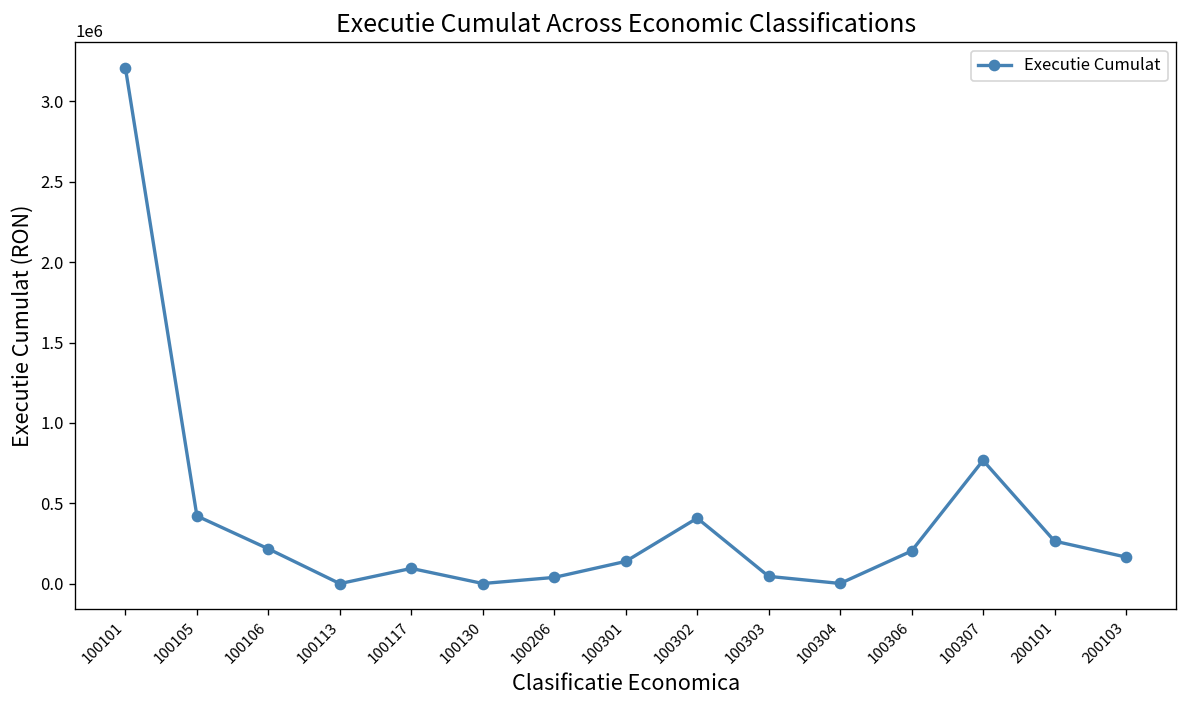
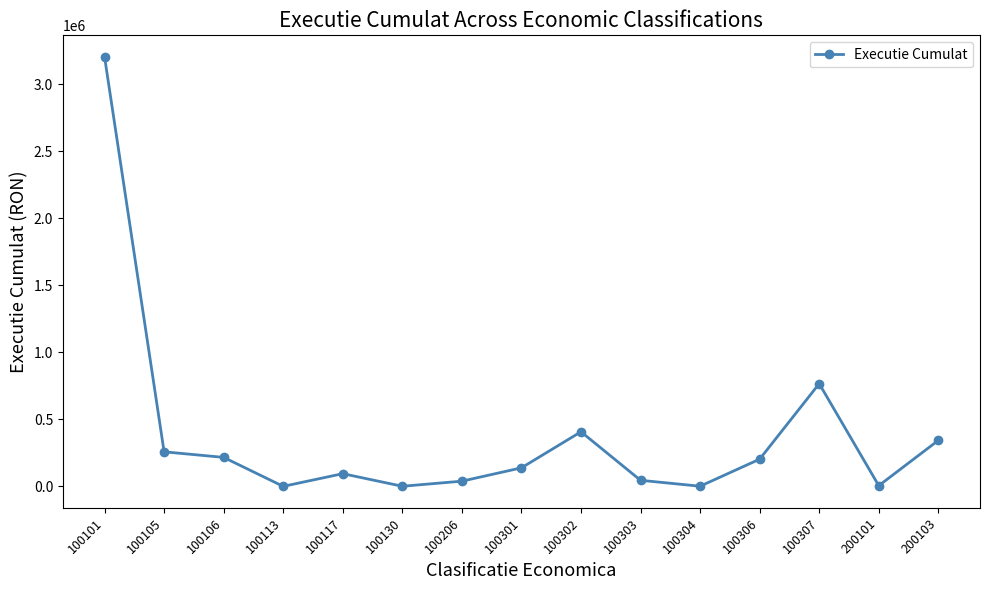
100105: 420000 -> 260000
200101: 260000 -> 10000
200103: 170000 -> 340000
